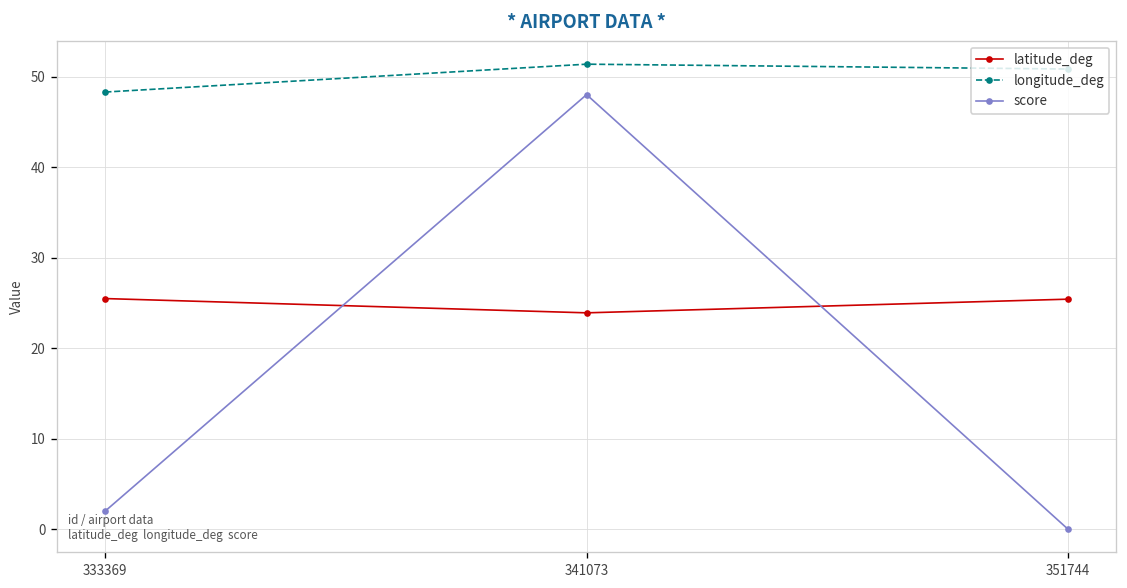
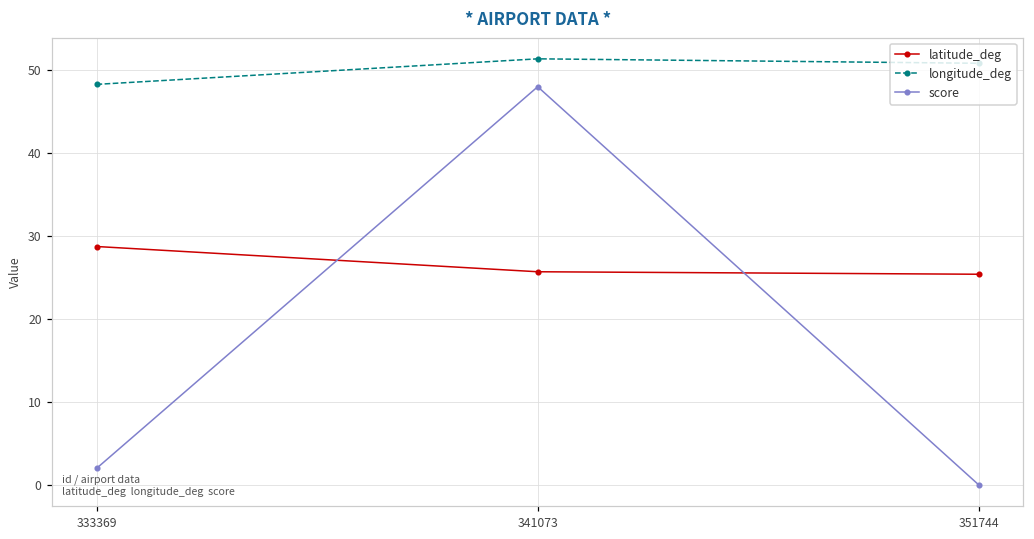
latitude_deg, 333369: 25 -> 29
latitude_deg, 341073: 24 -> 26
